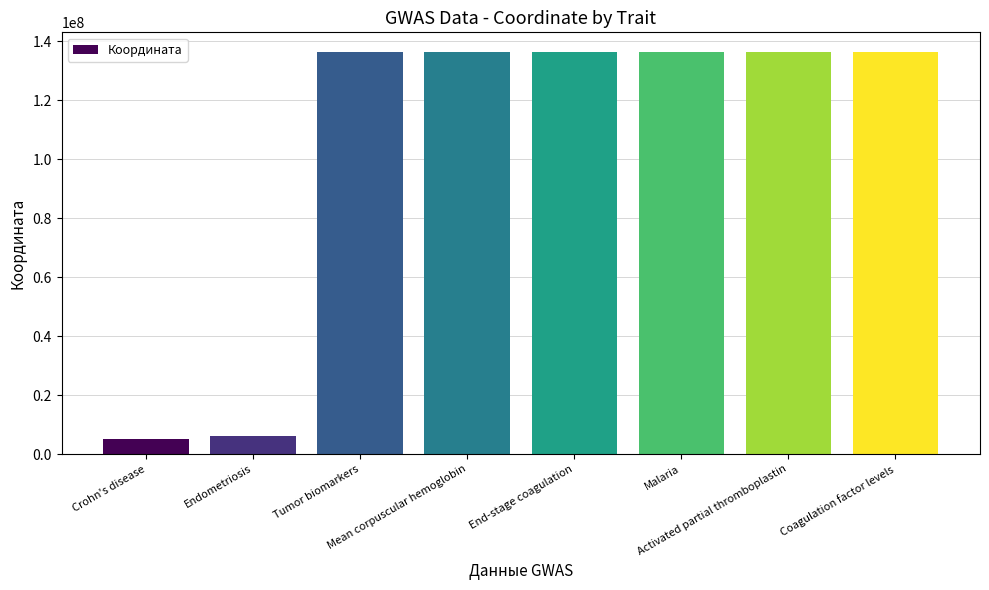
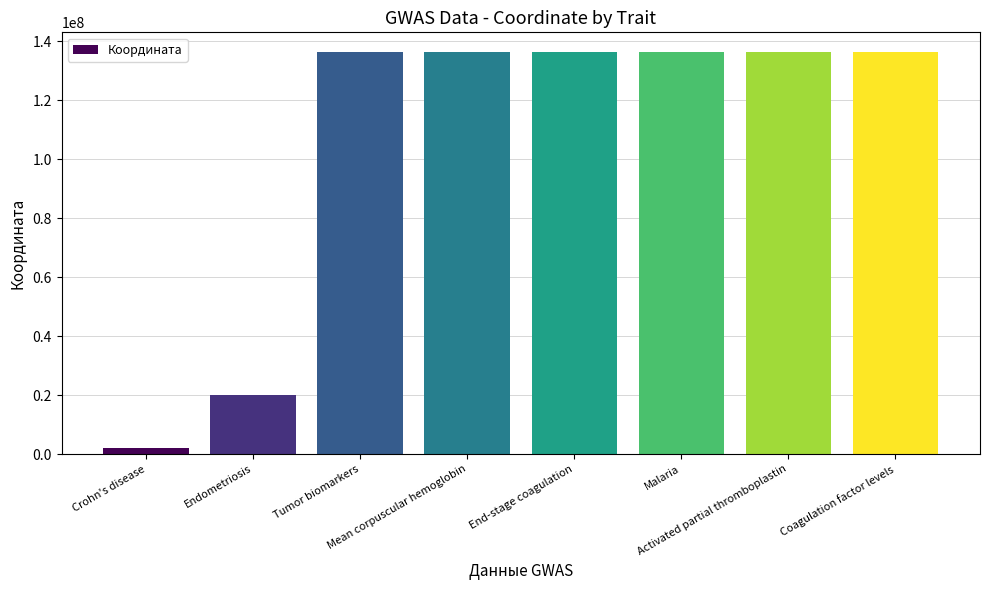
Crohn's disease: 5000000 -> 2000000
Endometriosis: 6000000 -> 20000000
